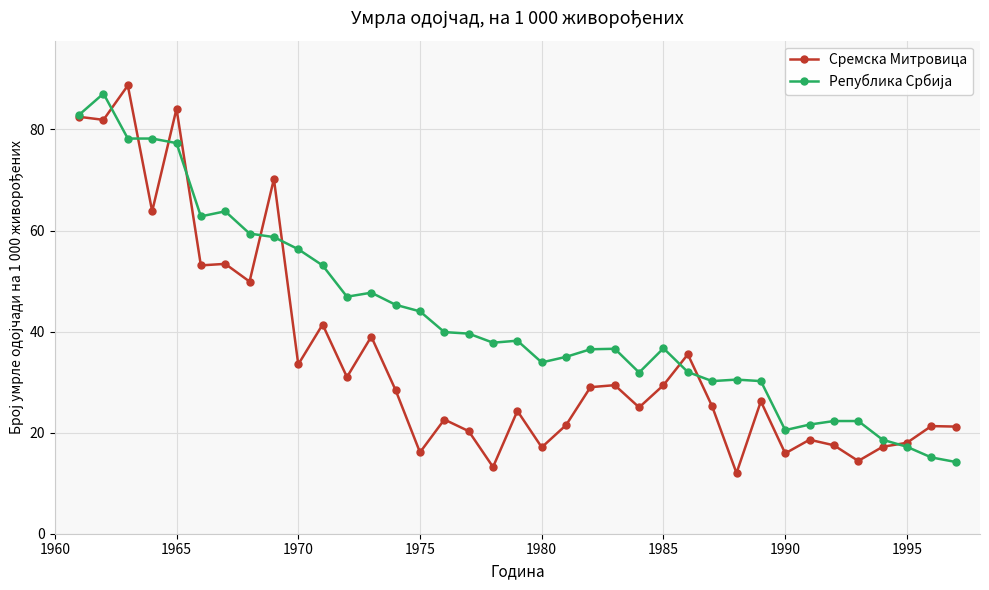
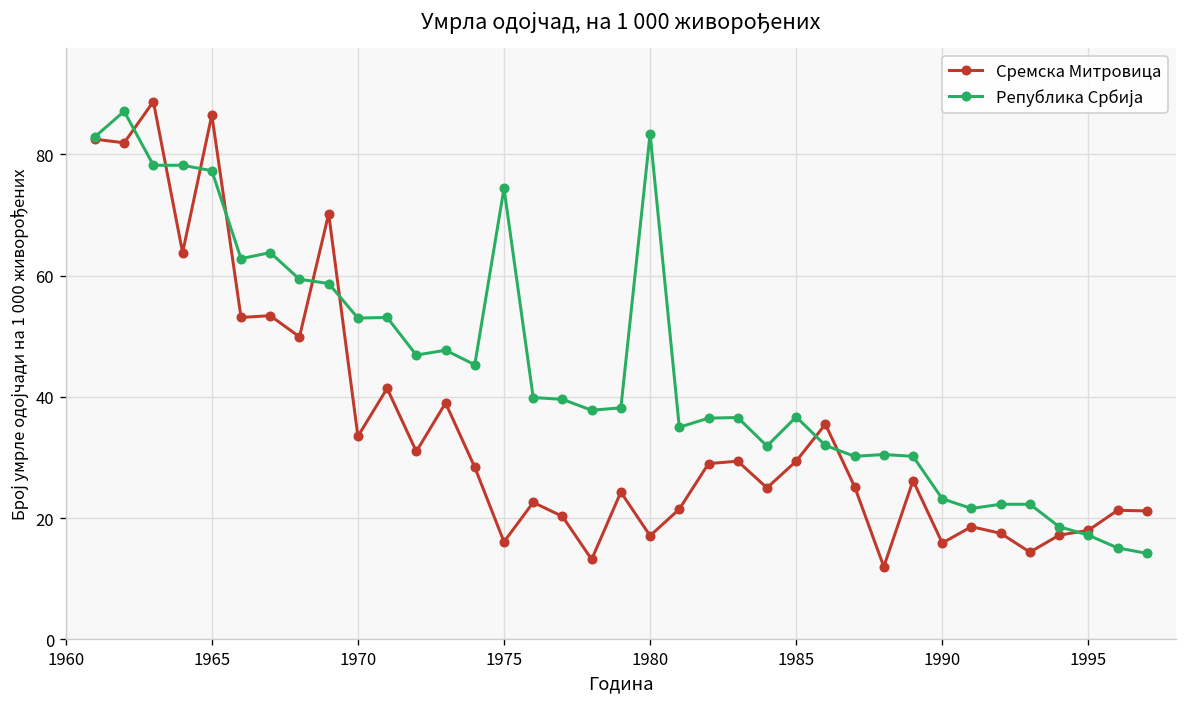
Сремска Митровица, 1965: 84 -> 87
Република Србија, 1970: 56 -> 53
Република Србија, 1975: 44 -> 74
Република Србија, 1980: 34 -> 83
Република Србија, 1990: 21 -> 23
